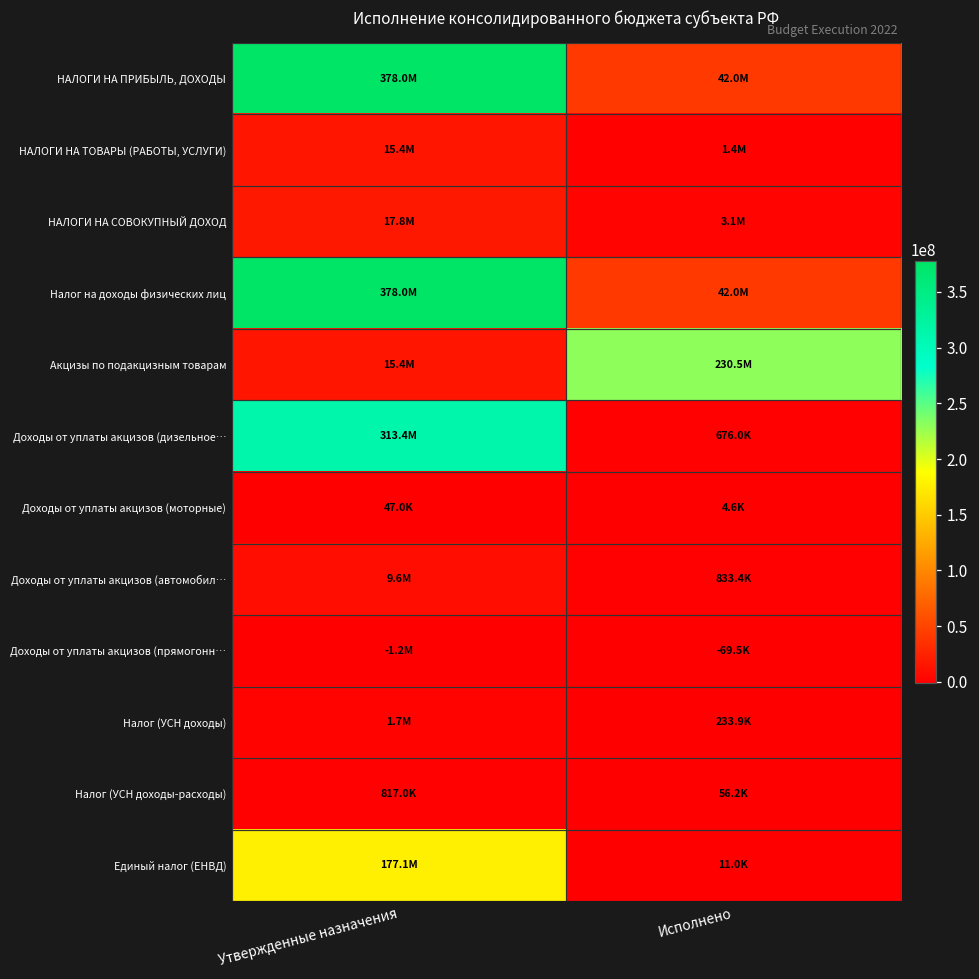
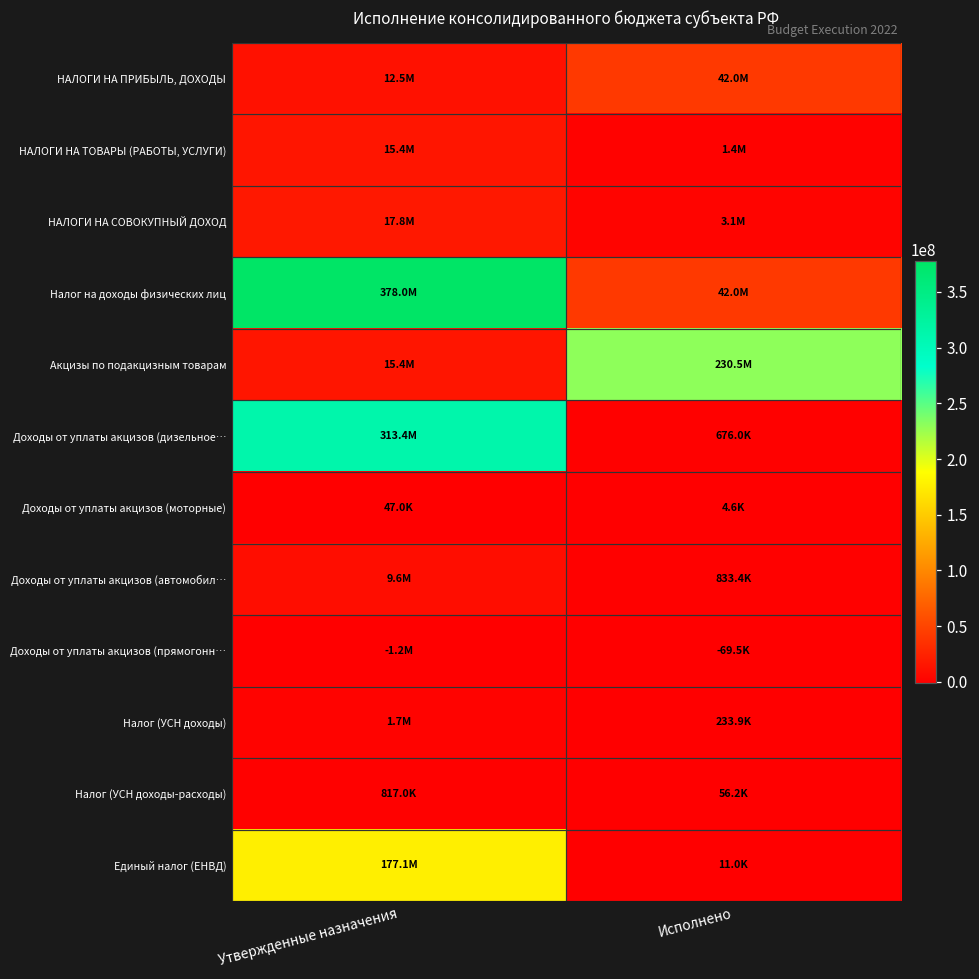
НАЛОГИ НА ПРИБЫЛЬ, ДОХОДЫ, Утвержденные назначения: 378.0M -> 12.5M
